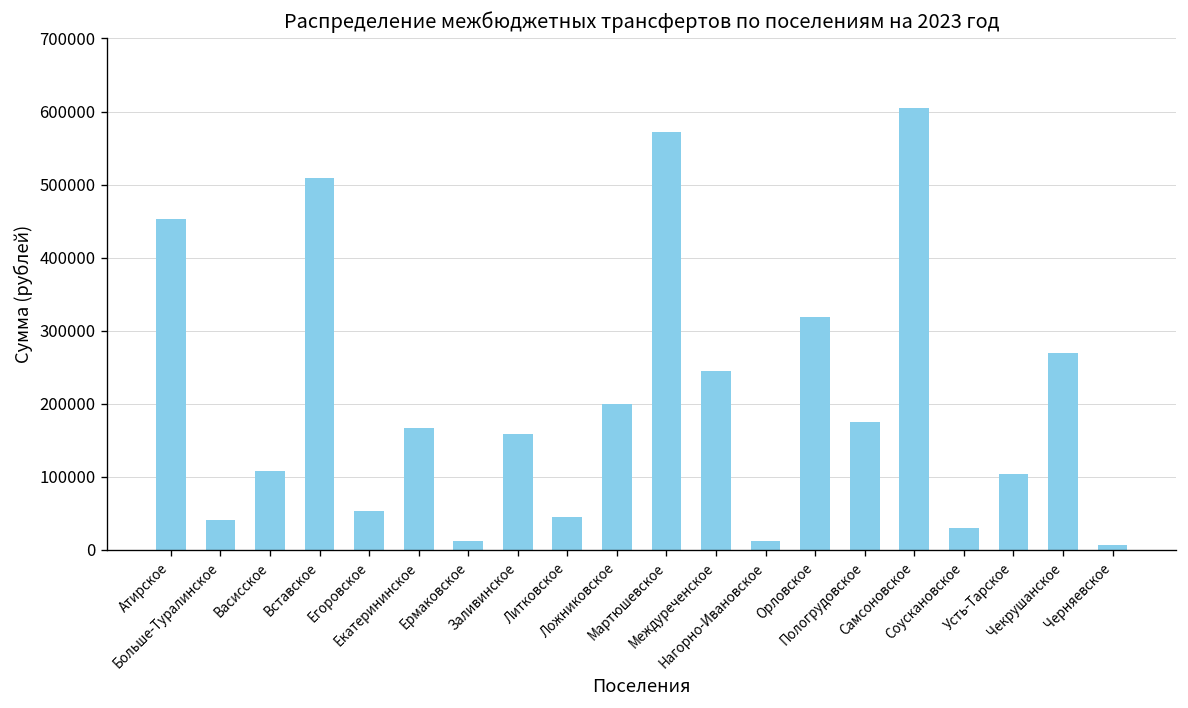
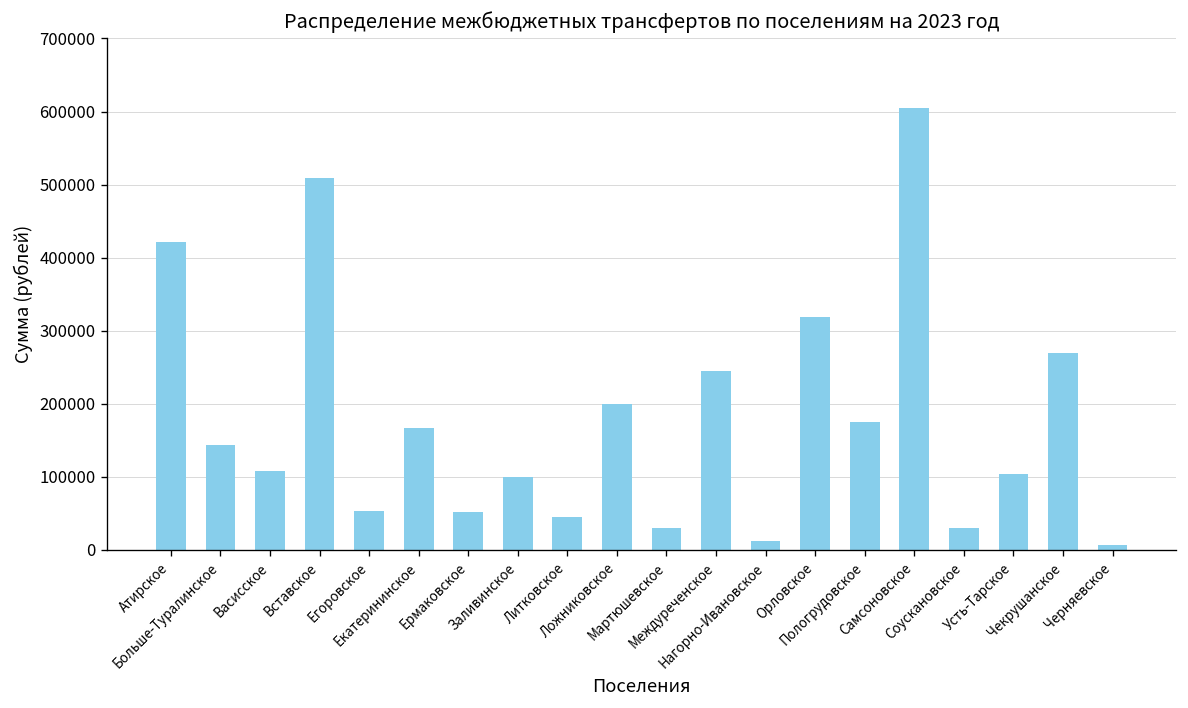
Атирское: 450000 -> 420000
Больше-Туралинское: 40000 -> 140000
Ермаковское: 10000 -> 50000
Заливинское: 160000 -> 100000
Мартюшевское: 570000 -> 30000
